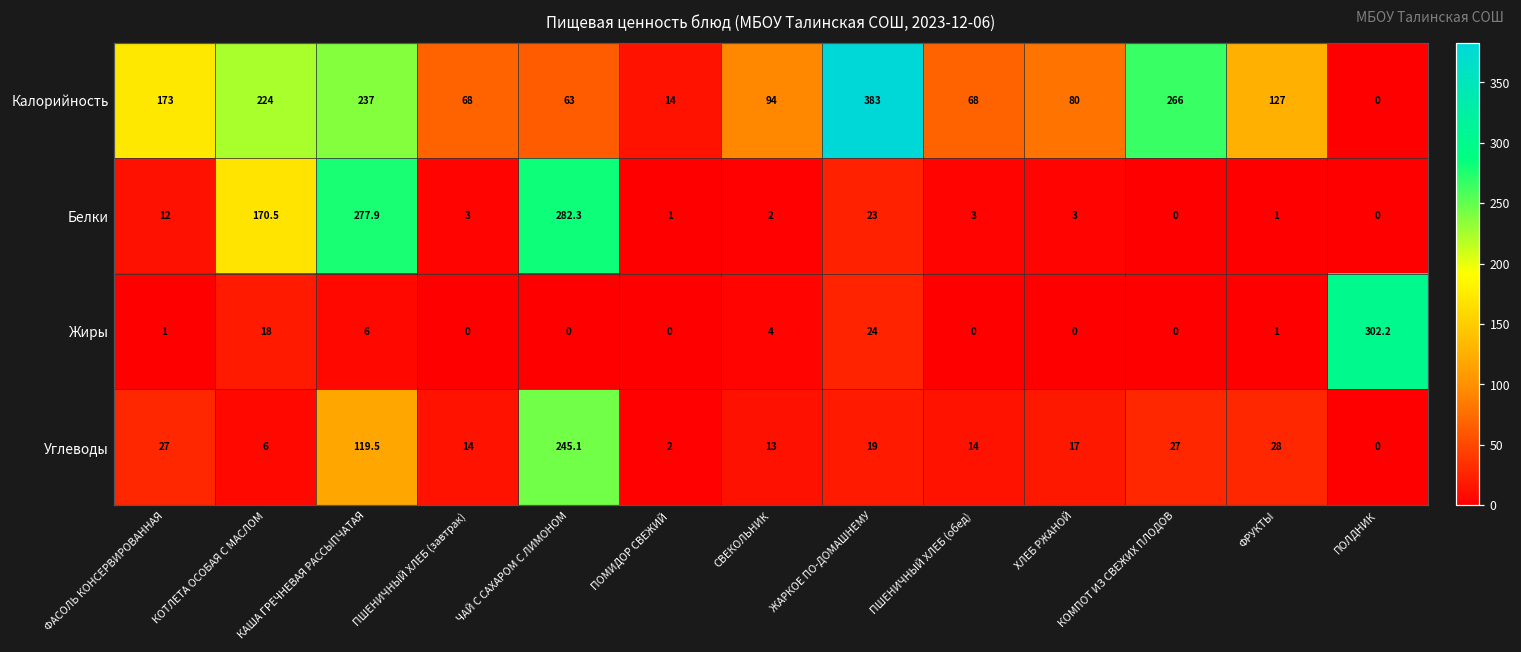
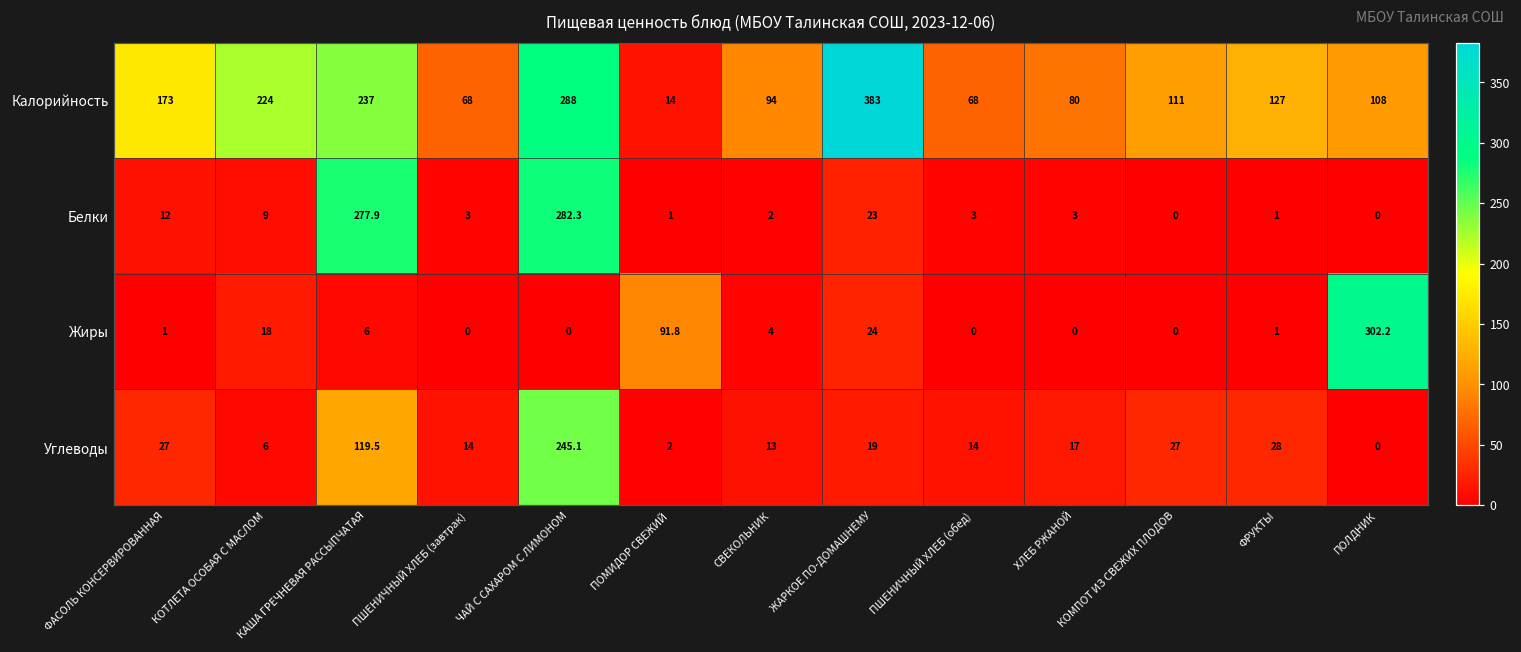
Калорийность, ЧАЙ С САХАРОМ С ЛИМОНОМ: 63 -> 288
Калорийность, КОМПОТ ИЗ СВЕЖИХ ПЛОДОВ: 266 -> 111
Калорийность, ПОЛДНИК: 0 -> 108
Белки, КОТЛЕТА ОСОБАЯ С МАСЛОМ: 170.5 -> 9
Жиры, ПОМИДОР СВЕЖИЙ: 0 -> 91.8
